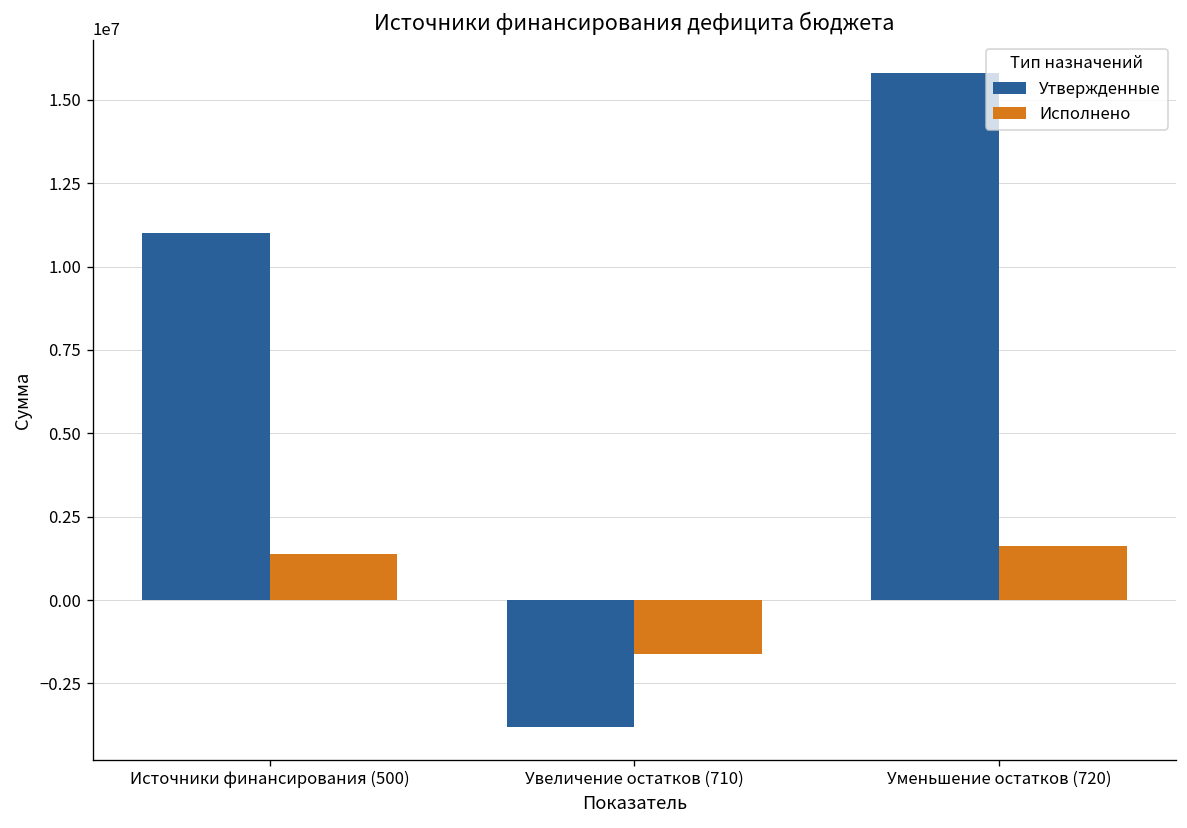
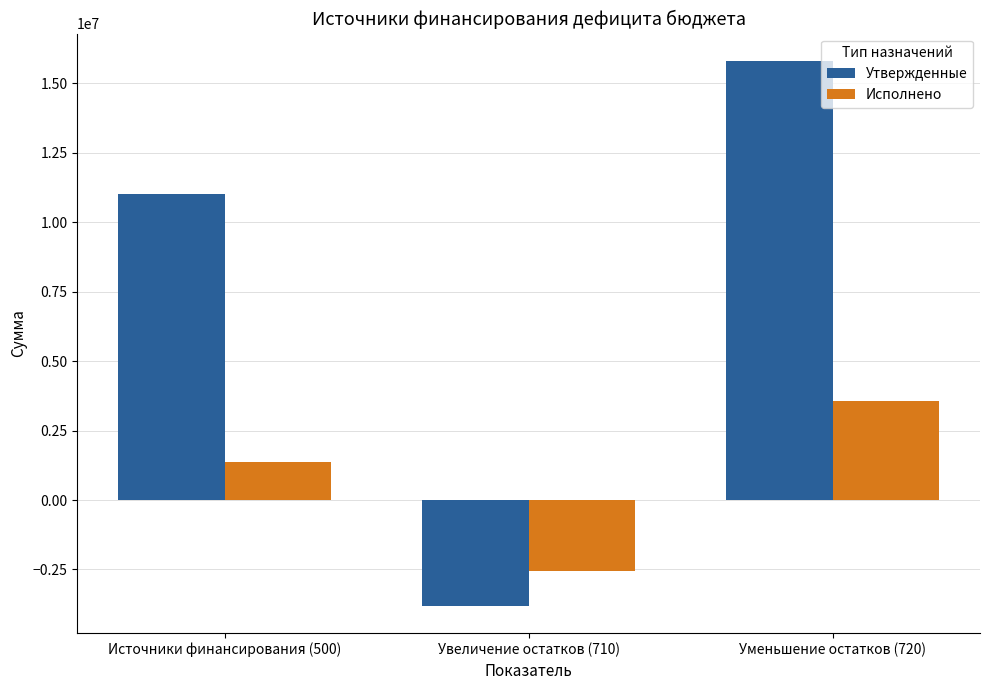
Исполнено, Увеличение остатков (710): -1600000 -> -2500000
Исполнено, Уменьшение остатков (720): 1600000 -> 3600000
